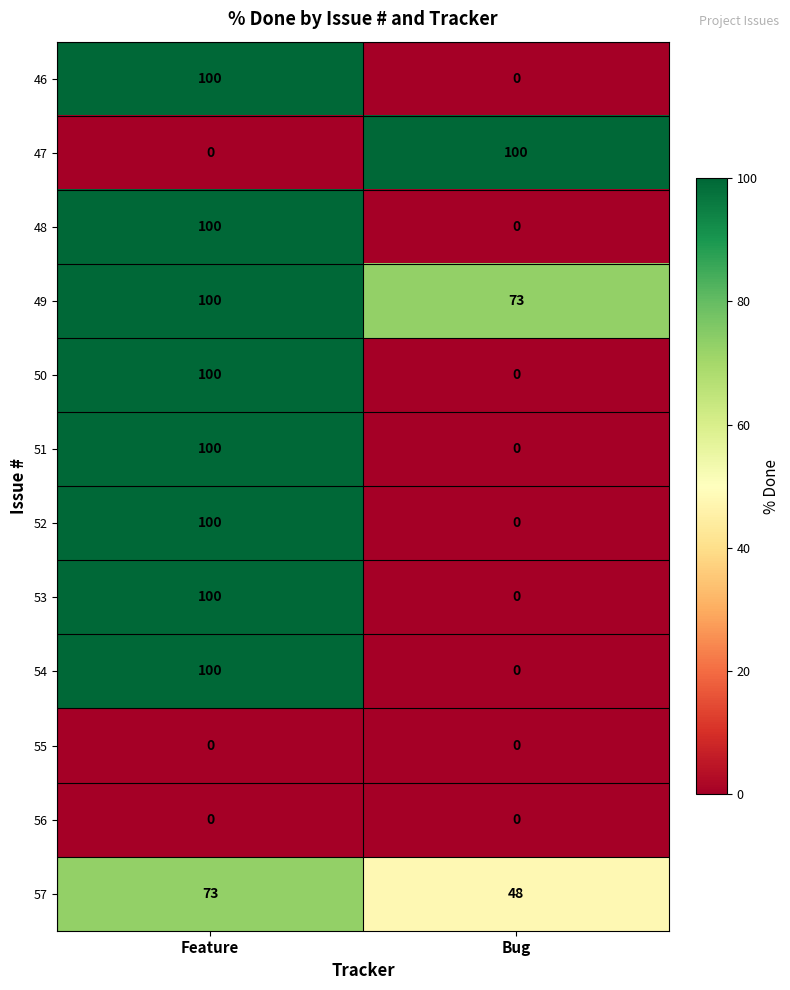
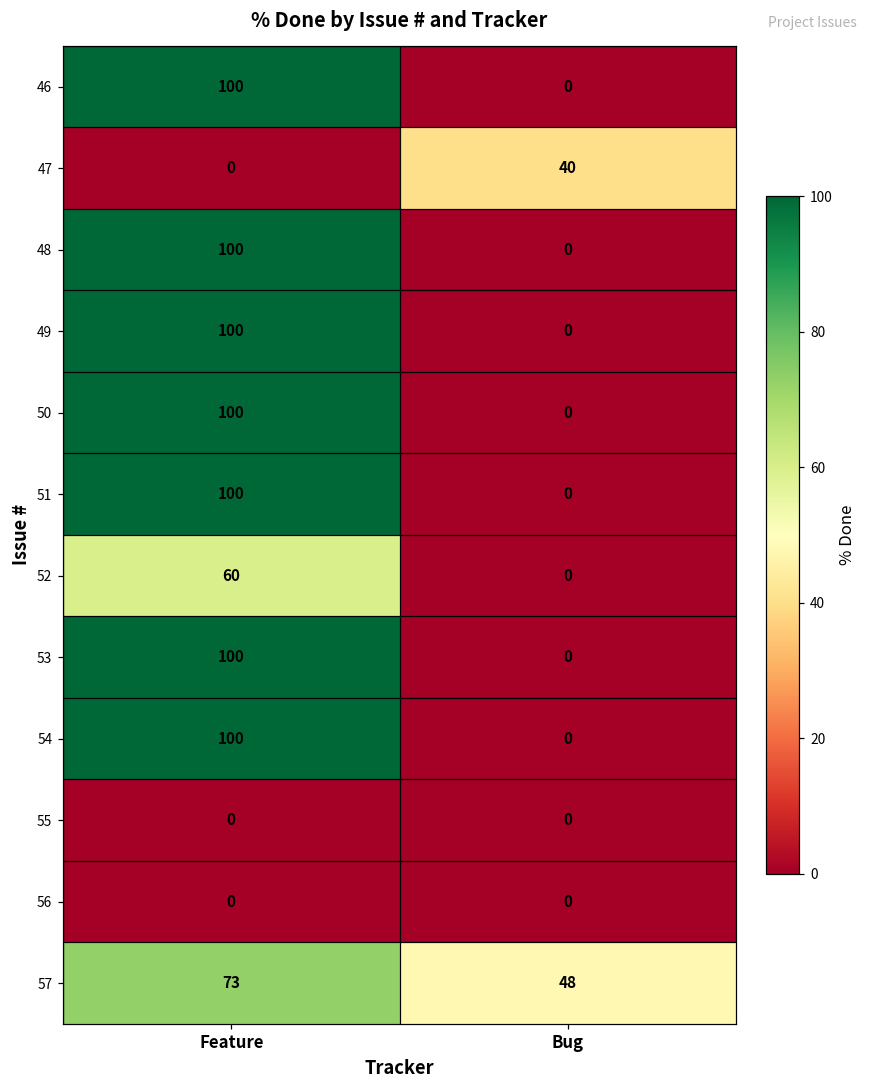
47, Bug: 100 -> 40
49, Bug: 73 -> 0
52, Feature: 100 -> 60
